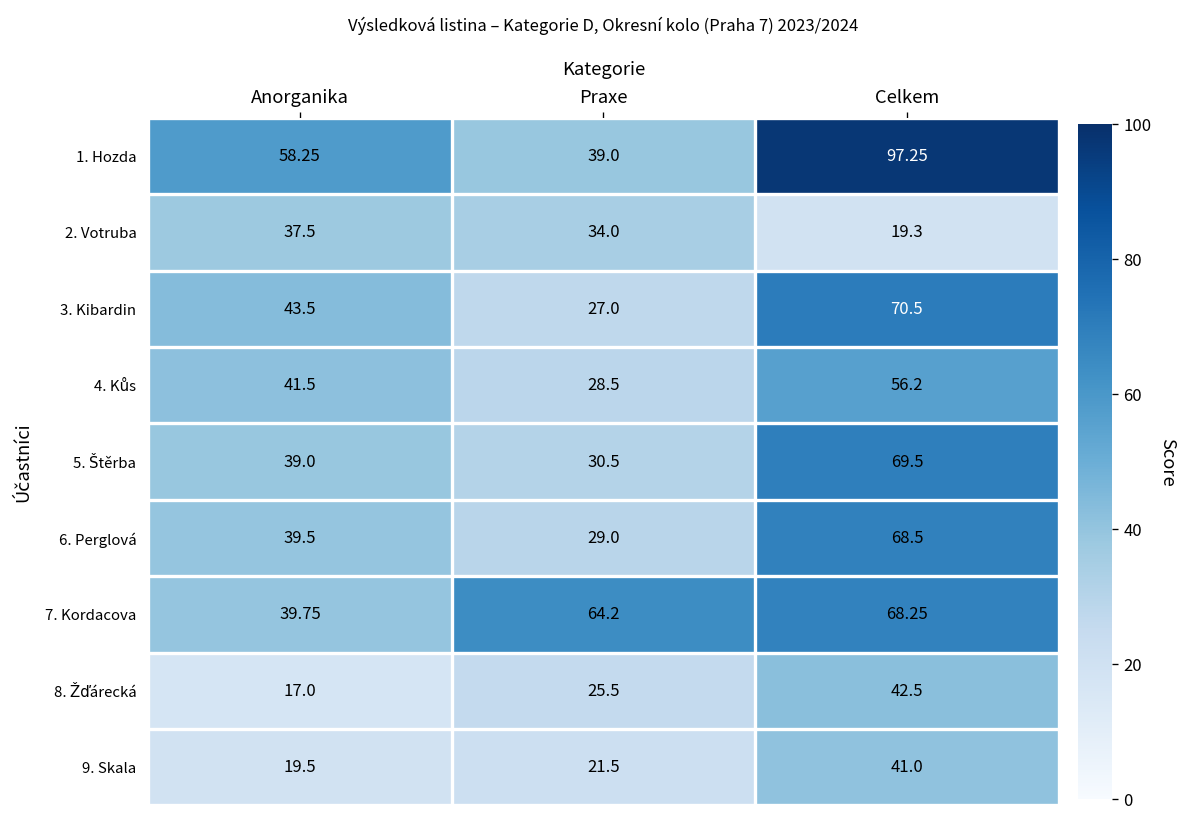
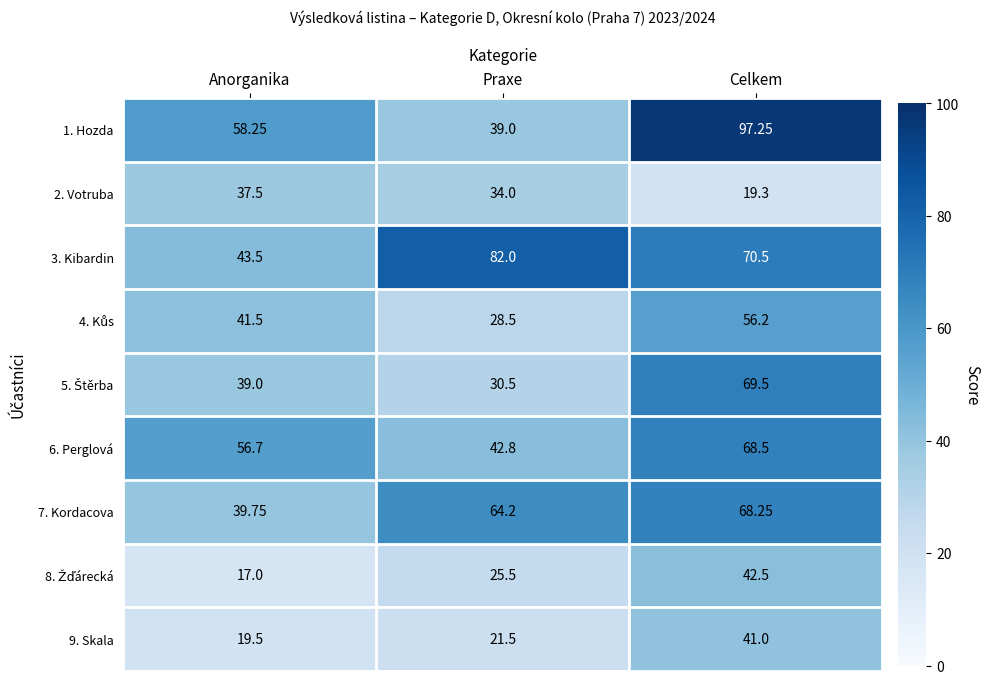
3. Kibardin, Praxe: 27.0 -> 82.0
6. Perglová, Anorganika: 39.5 -> 56.7
6. Perglová, Praxe: 29.0 -> 42.8
